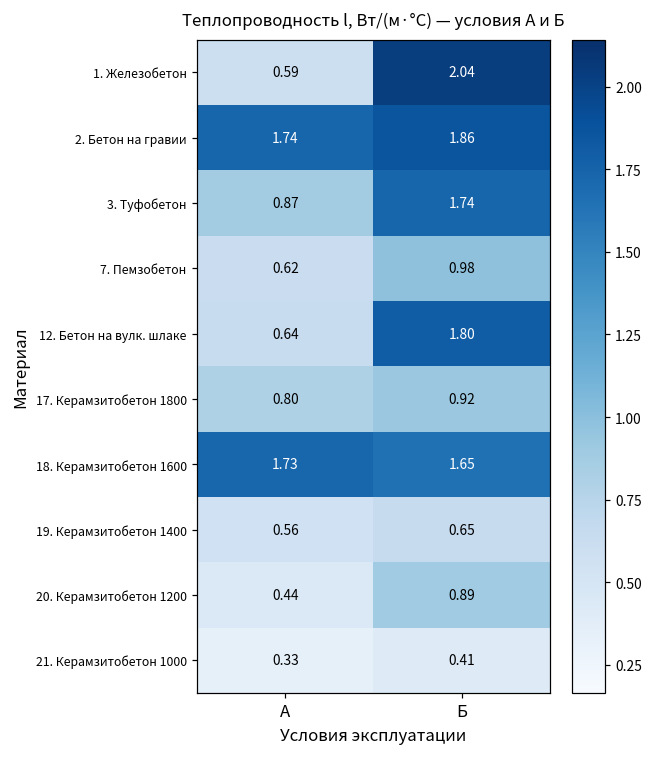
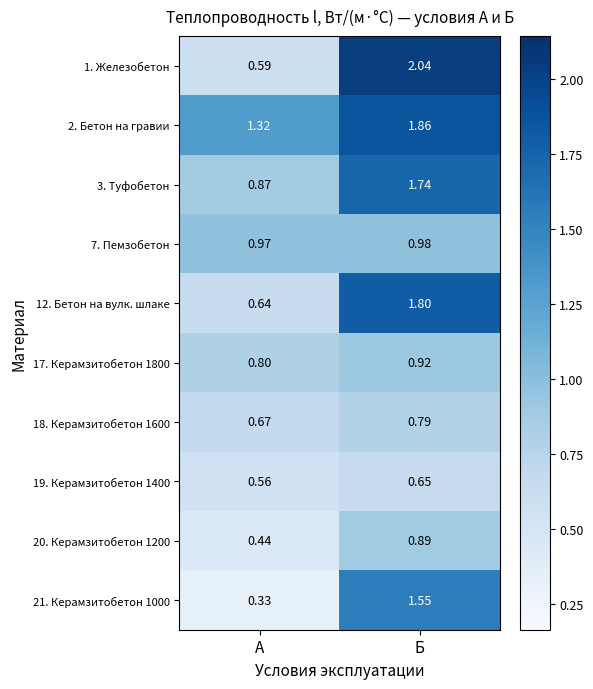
2. Бетон на гравии, А: 1.74 -> 1.32
7. Пемзобетон, А: 0.62 -> 0.97
18. Керамзитобетон 1600, А: 1.73 -> 0.67
18. Керамзитобетон 1600, Б: 1.65 -> 0.79
21. Керамзитобетон 1000, Б: 0.41 -> 1.55
